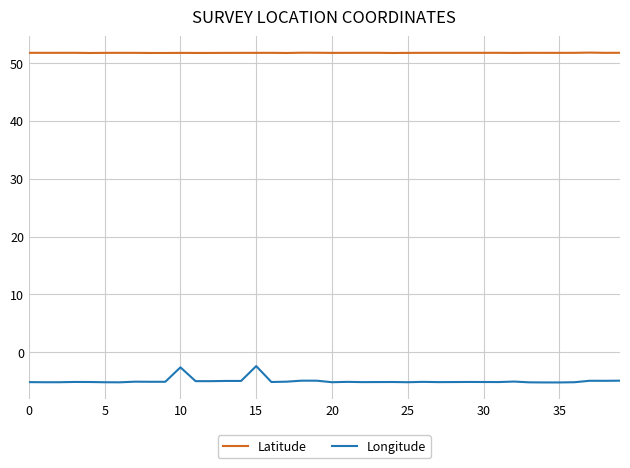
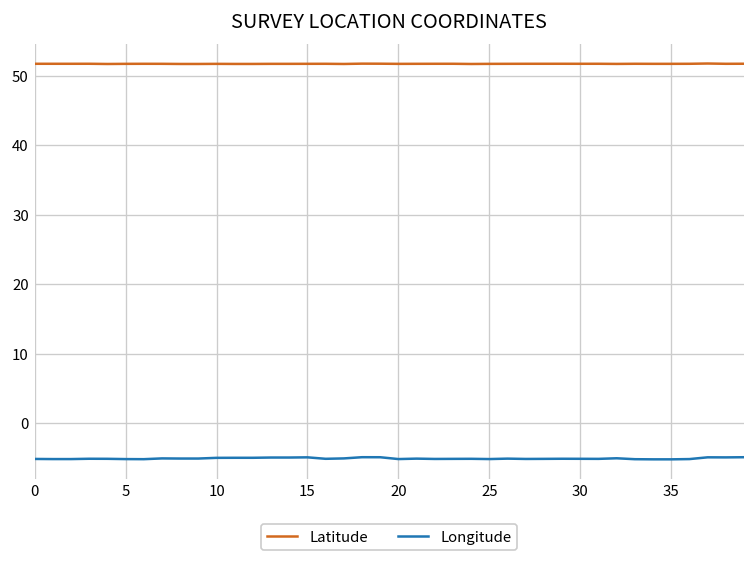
Longitude, 10: -3 -> -5
Longitude, 15: -2 -> -5
